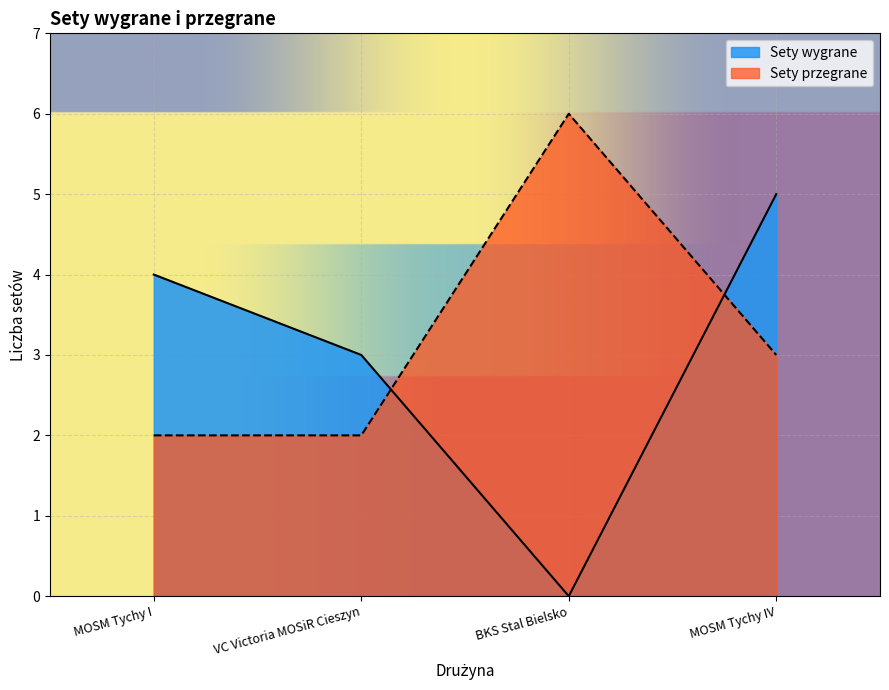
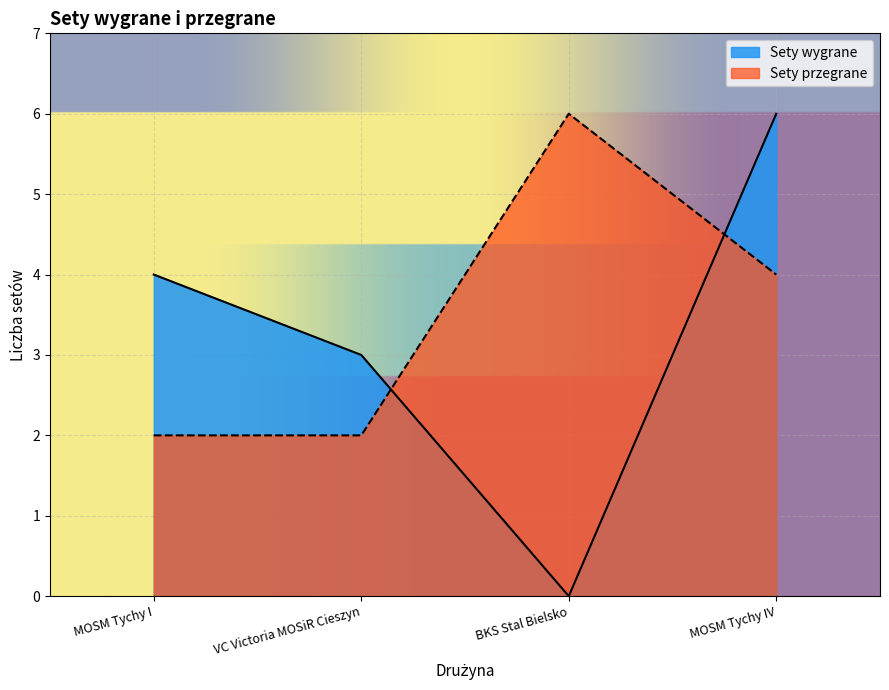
Sety wygrane, MOSM Tychy IV: 5 -> 6
Sety przegrane, MOSM Tychy IV: 3 -> 4
